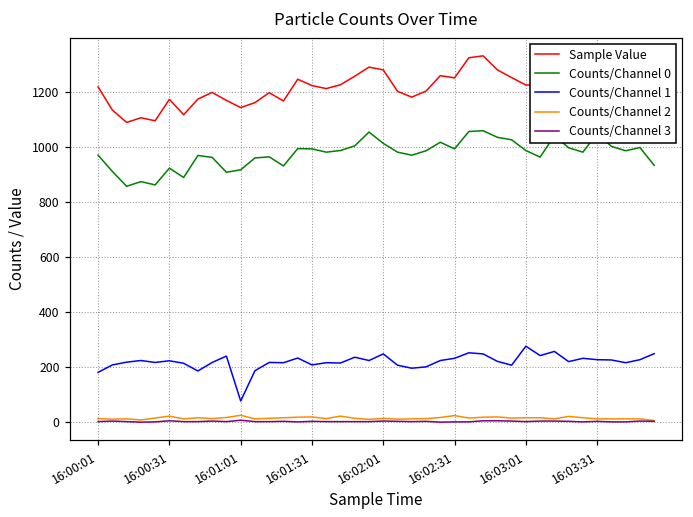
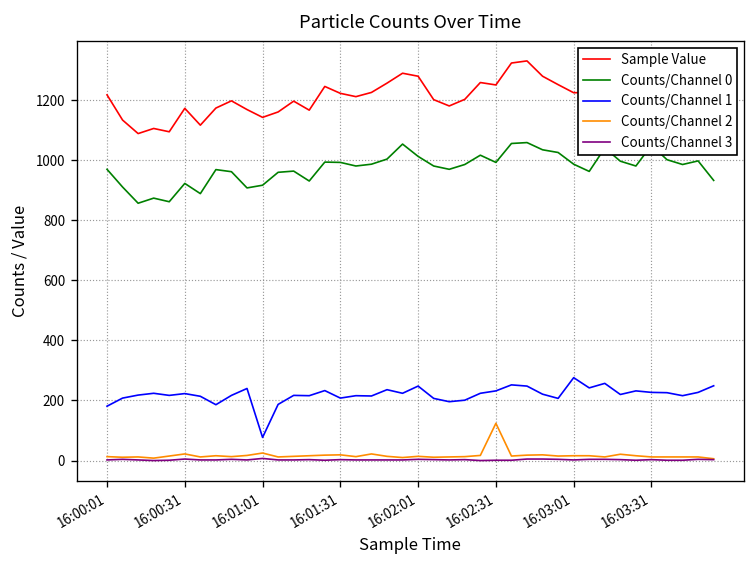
Counts/Channel 2, 16:02:31: 20 -> 120
